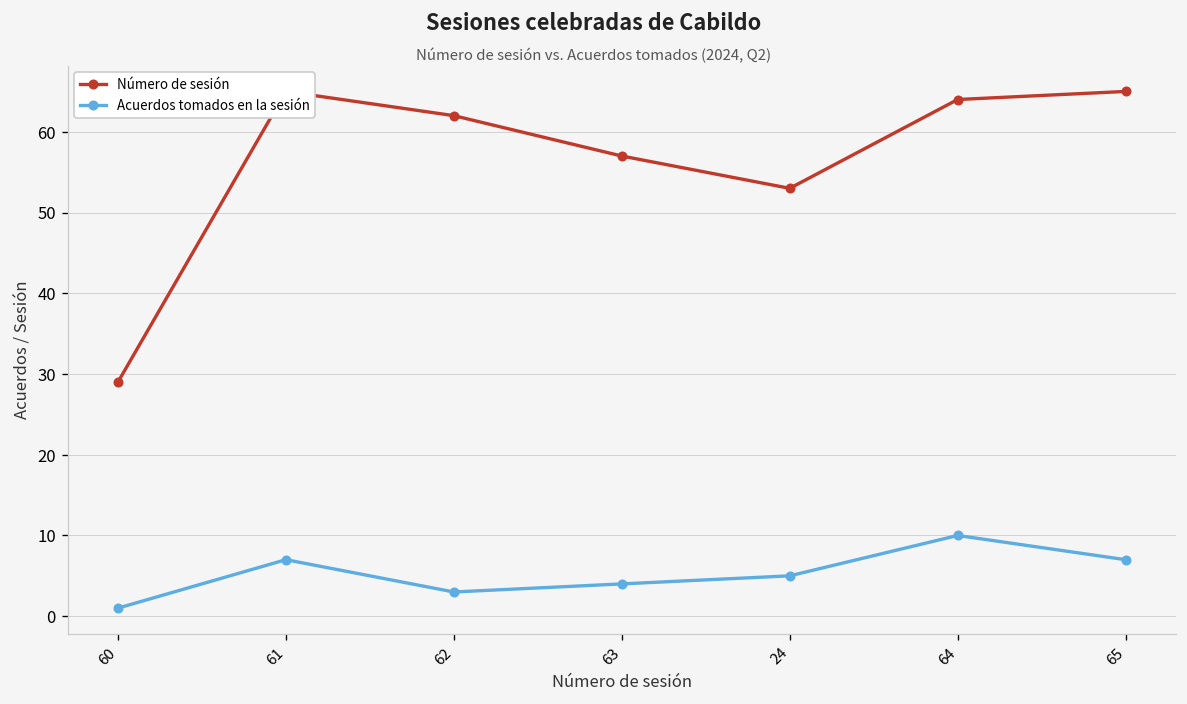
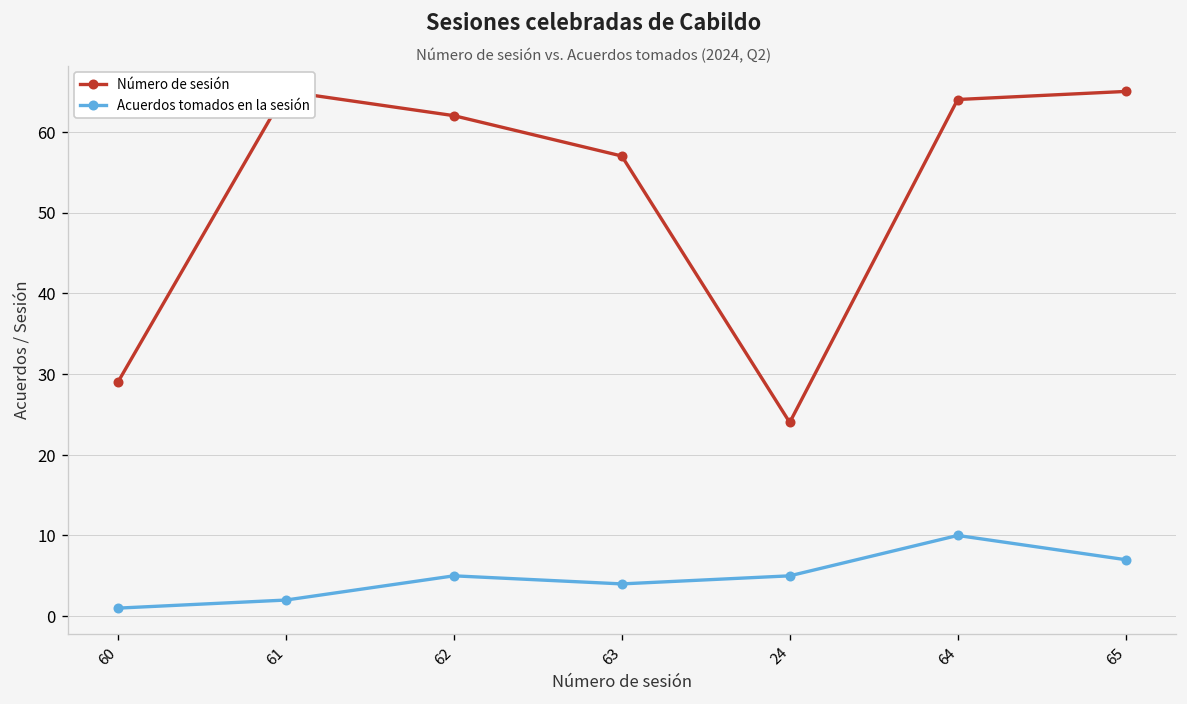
Acuerdos tomados en la sesión, 61: 7 -> 2
Acuerdos tomados en la sesión, 62: 3 -> 5
Número de sesión, 24: 53 -> 24
